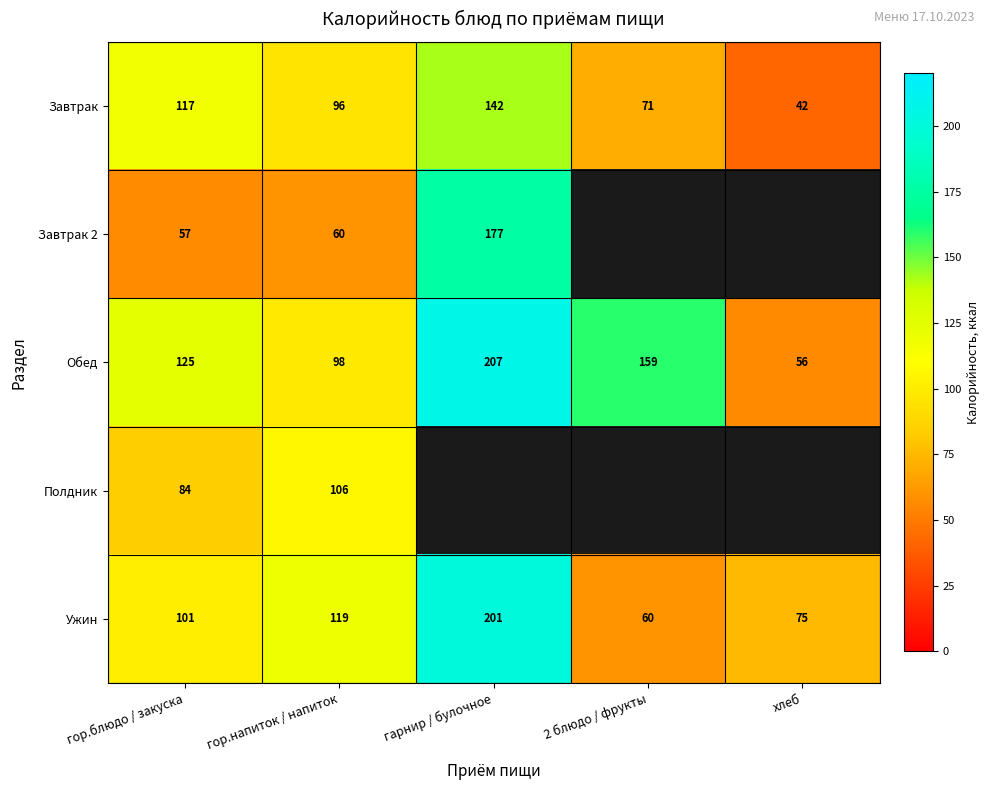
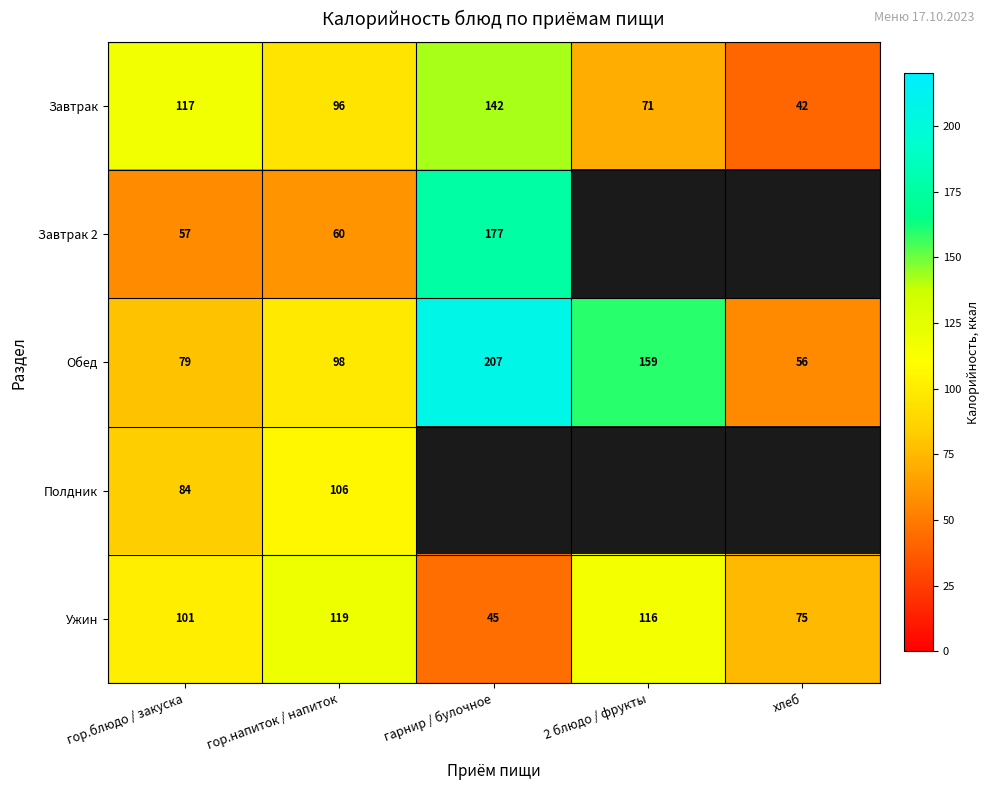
Обед, гор.блюдо / закуска: 125 -> 79
Ужин, гарнир / булочное: 201 -> 45
Ужин, 2 блюдо / фрукты: 60 -> 116
